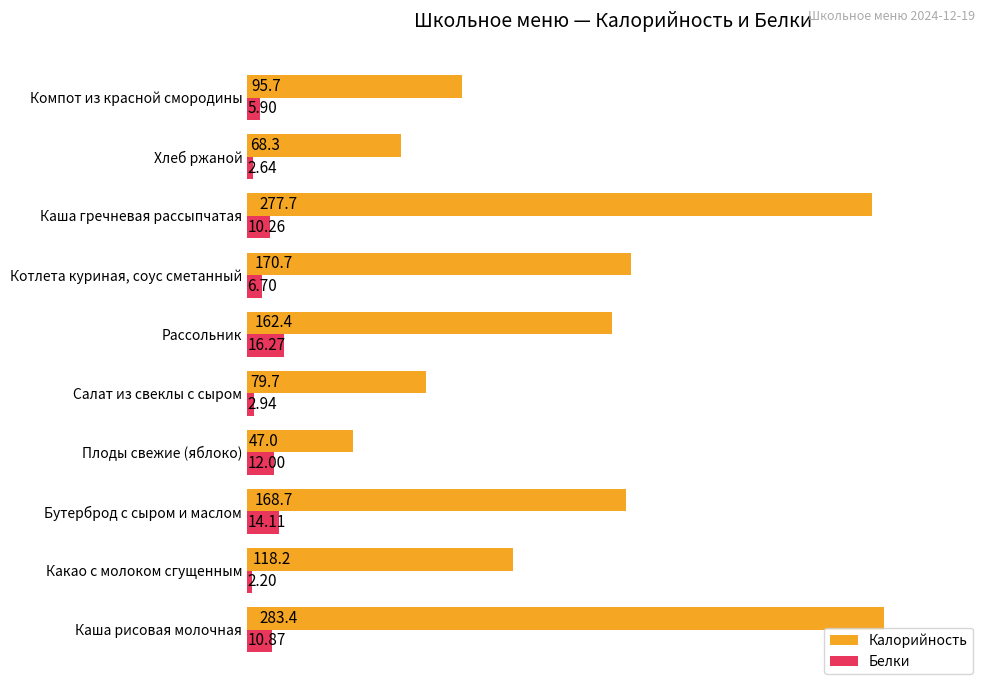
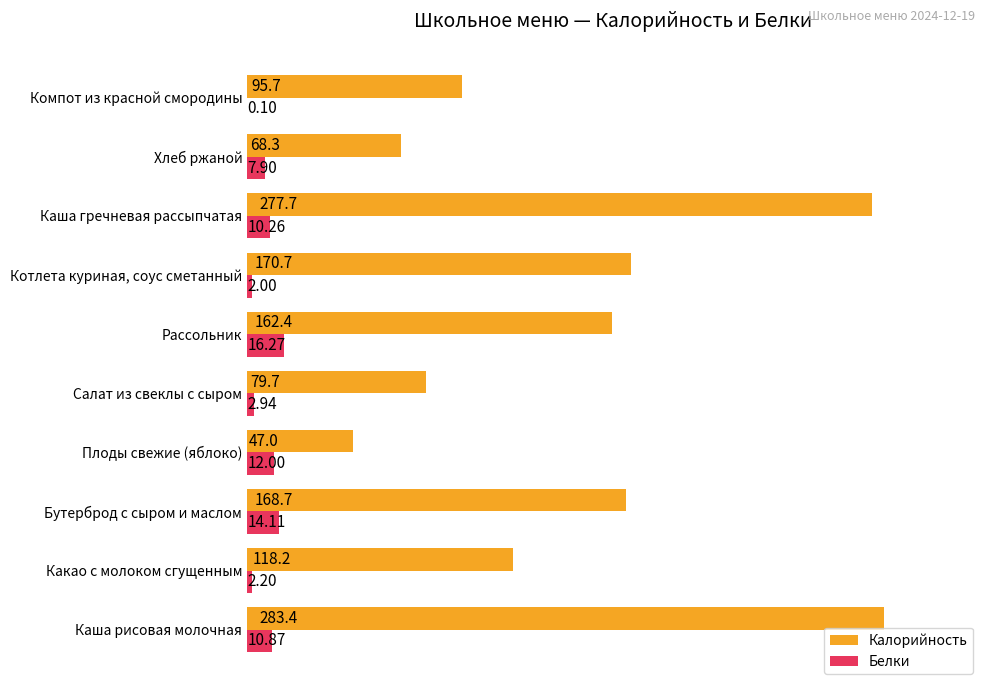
Белки, Компот из красной смородины: 5.90 -> 0.10
Белки, Хлеб ржаной: 2.64 -> 7.90
Белки, Котлета куриная, соус сметанный: 6.70 -> 2.00
